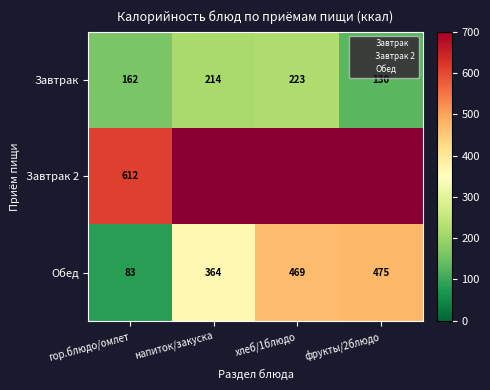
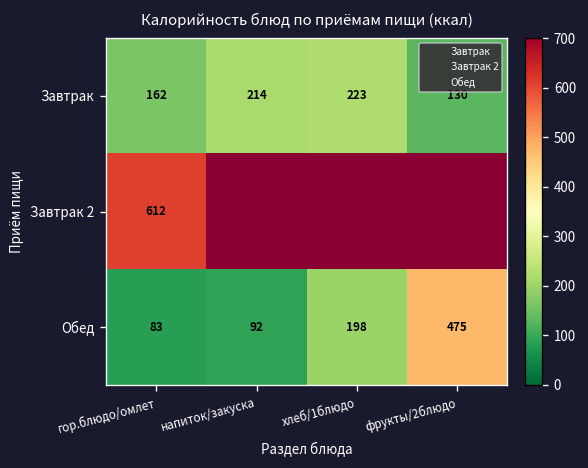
Обед, напиток/закуска: 364 -> 92
Обед, хлеб/1блюдо: 469 -> 198
